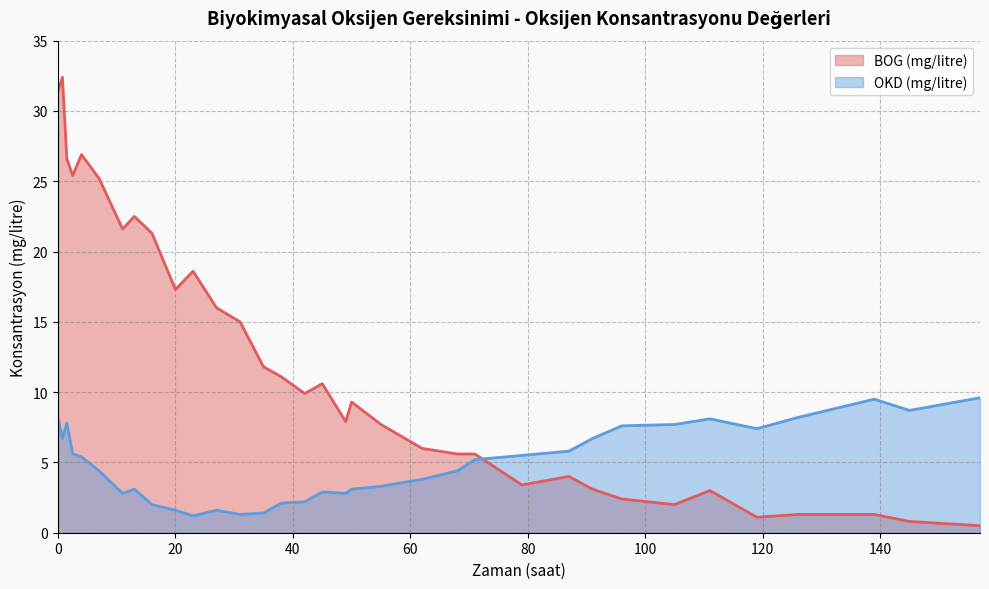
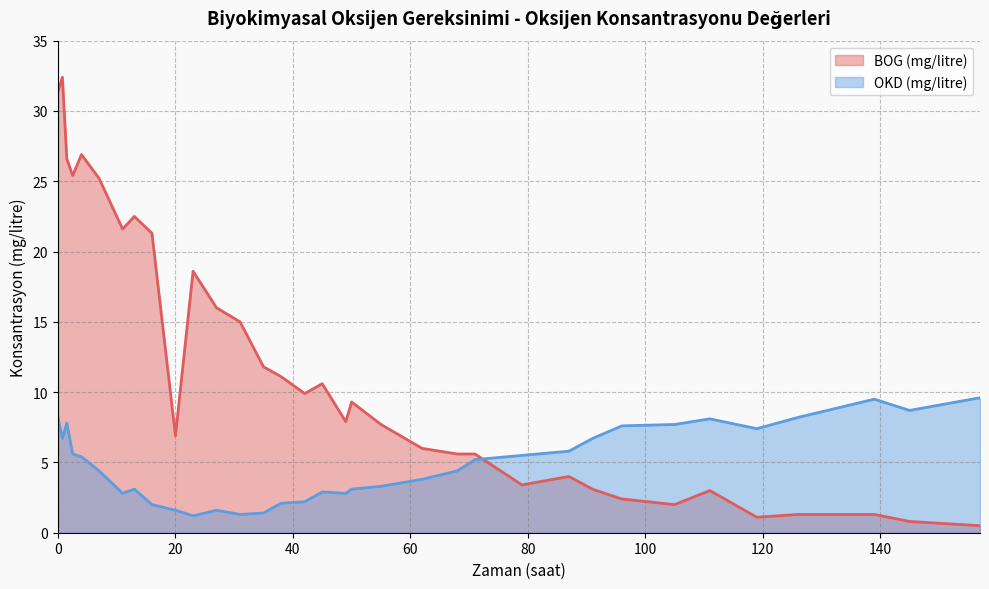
BOG (mg/litre), 20: 17.3 -> 6.9
